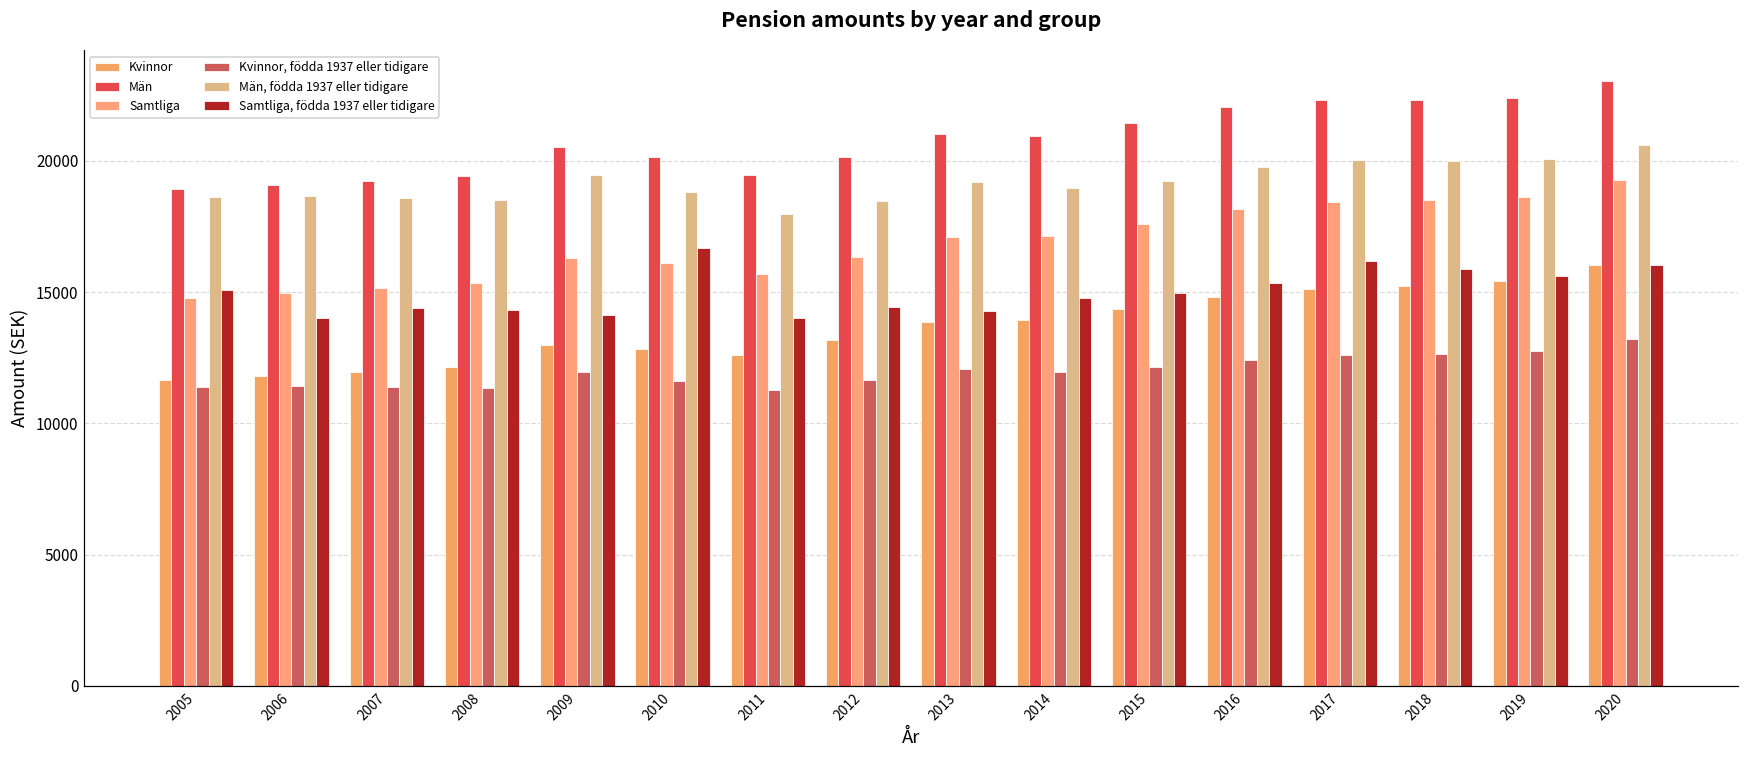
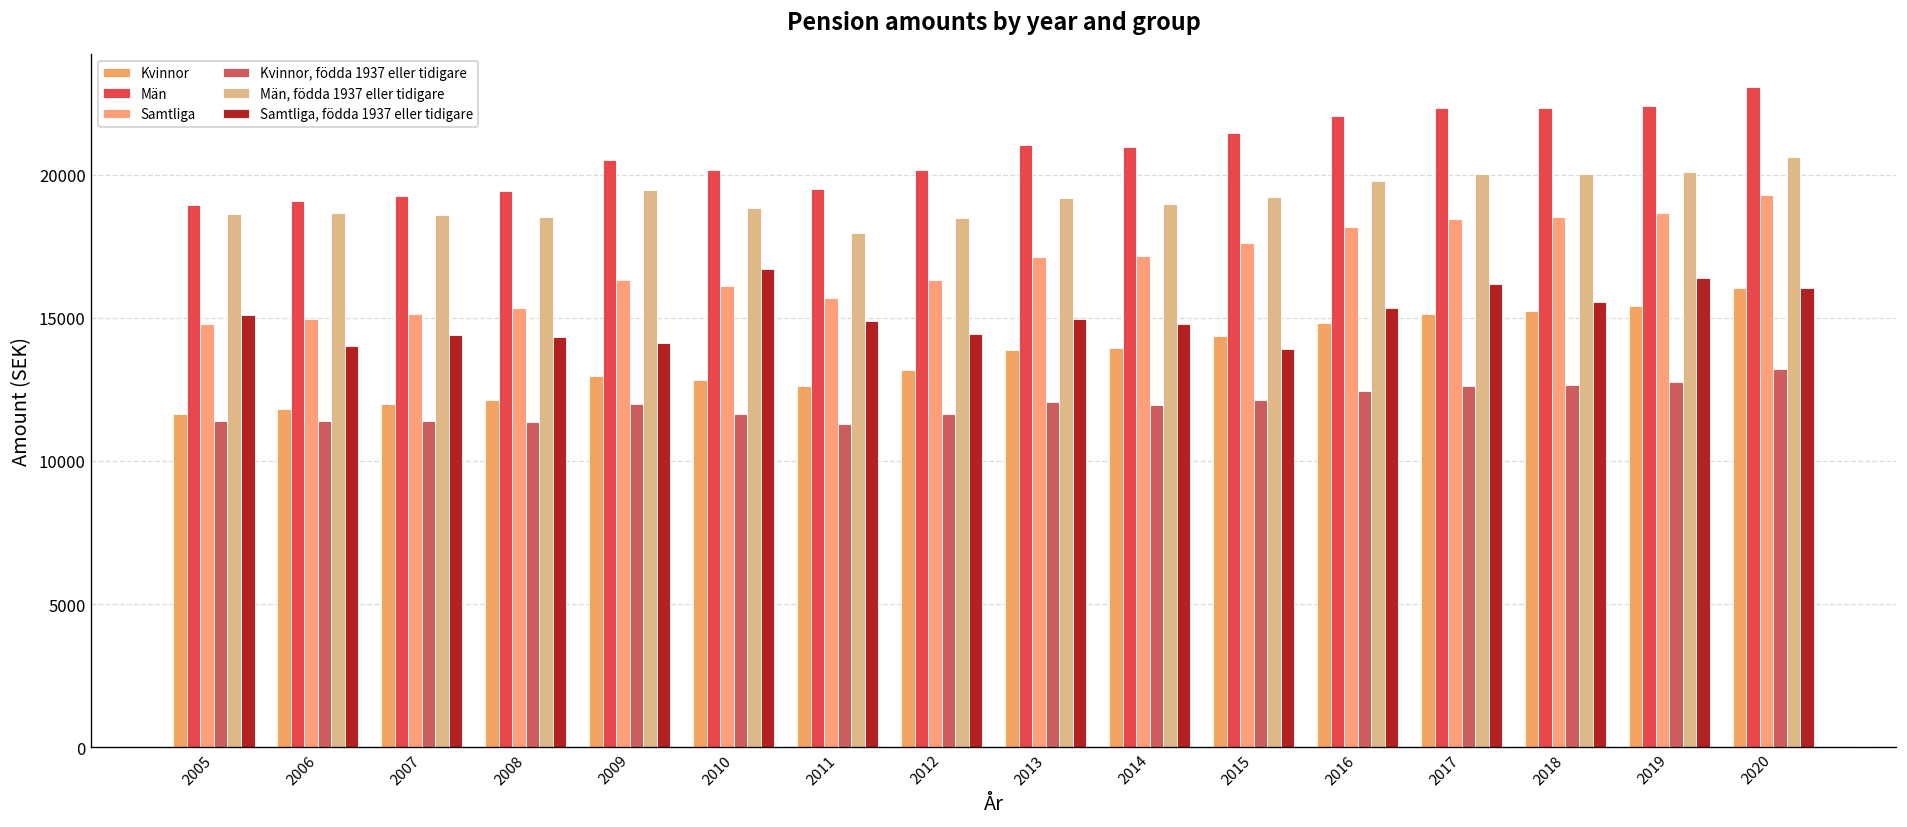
Samtliga, födda 1937 eller tidigare, 2011: 14000 -> 14900
Samtliga, födda 1937 eller tidigare, 2013: 14300 -> 15000
Samtliga, födda 1937 eller tidigare, 2015: 15000 -> 13900
Samtliga, födda 1937 eller tidigare, 2018: 15900 -> 15500
Samtliga, födda 1937 eller tidigare, 2019: 15600 -> 16400
